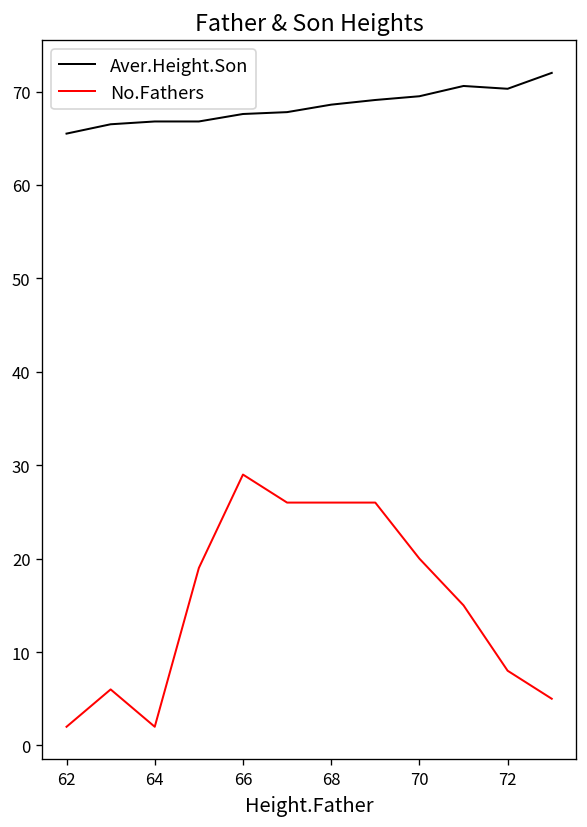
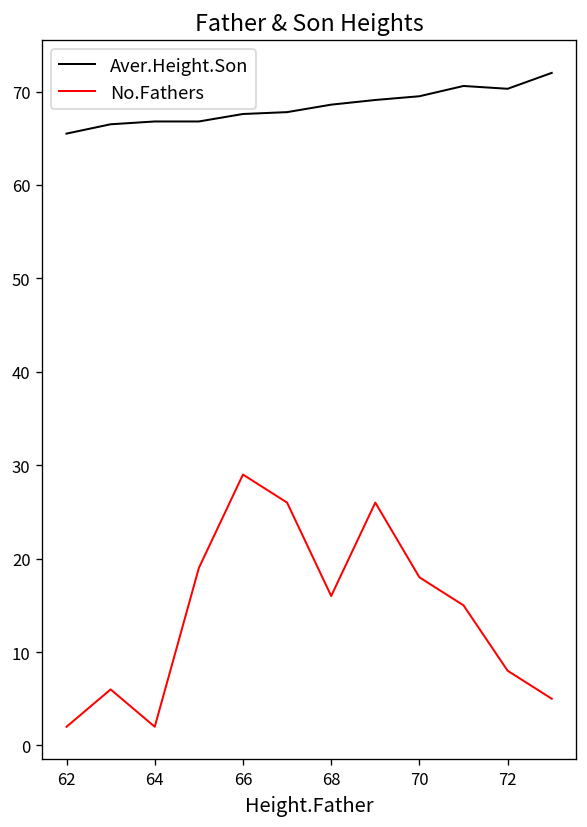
No.Fathers, 68: 26 -> 16
No.Fathers, 70: 20 -> 18
